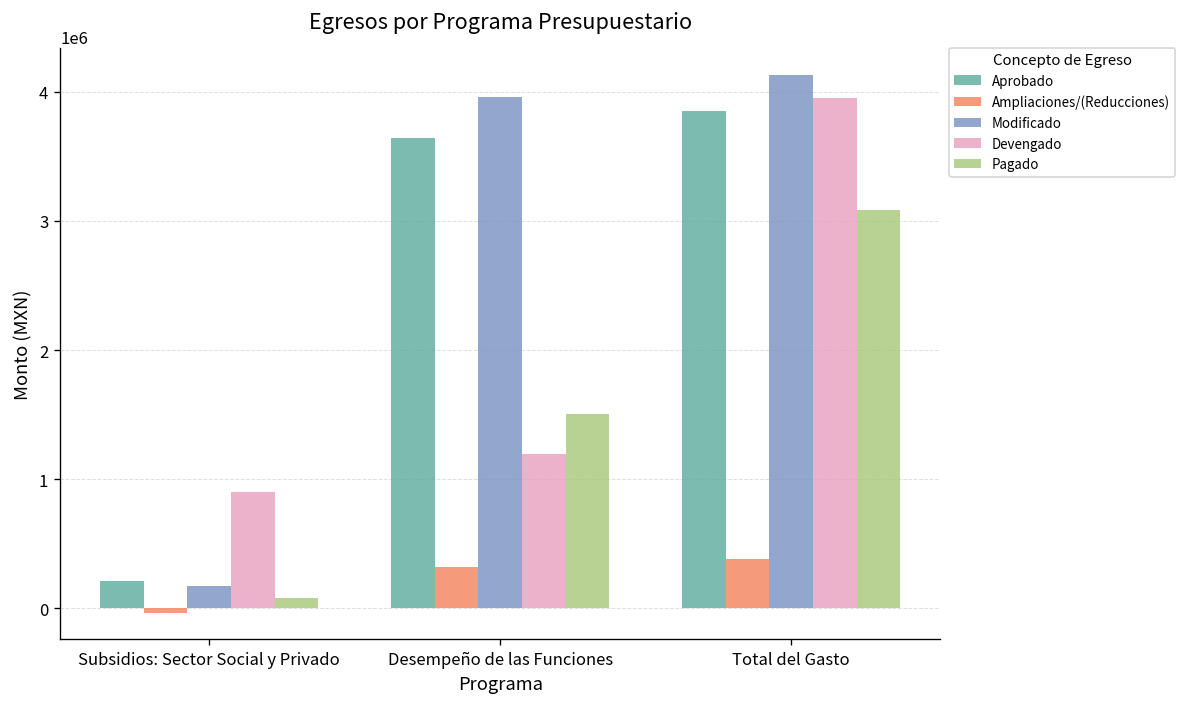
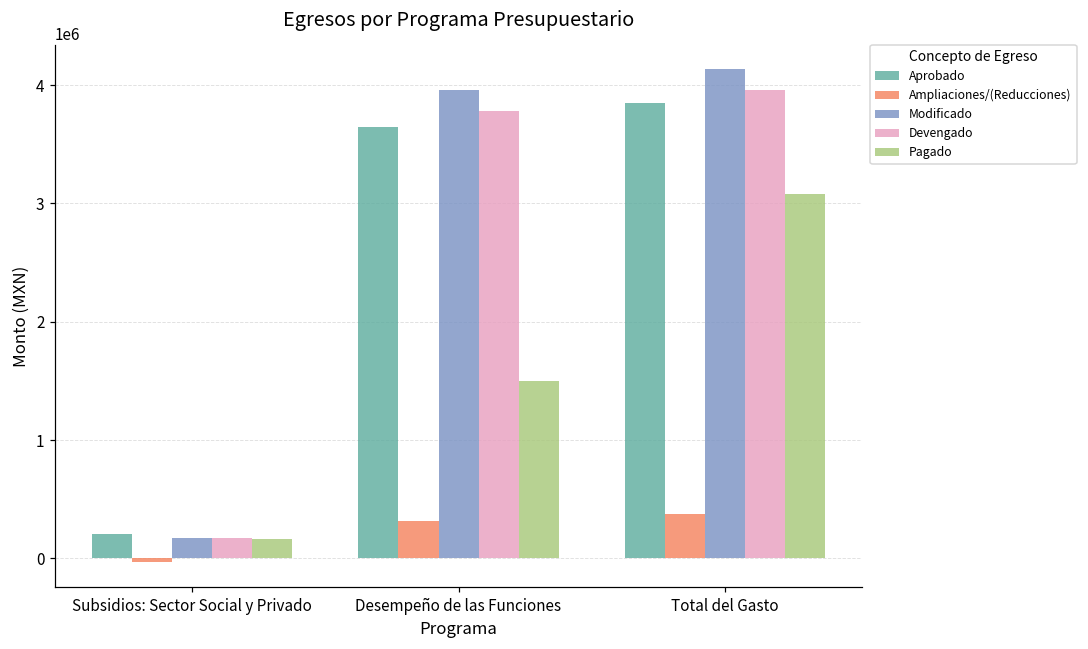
Devengado, Subsidios: Sector Social y Privado: 900000 -> 170000
Pagado, Subsidios: Sector Social y Privado: 80000 -> 160000
Devengado, Desempeño de las Funciones: 1190000 -> 3780000
